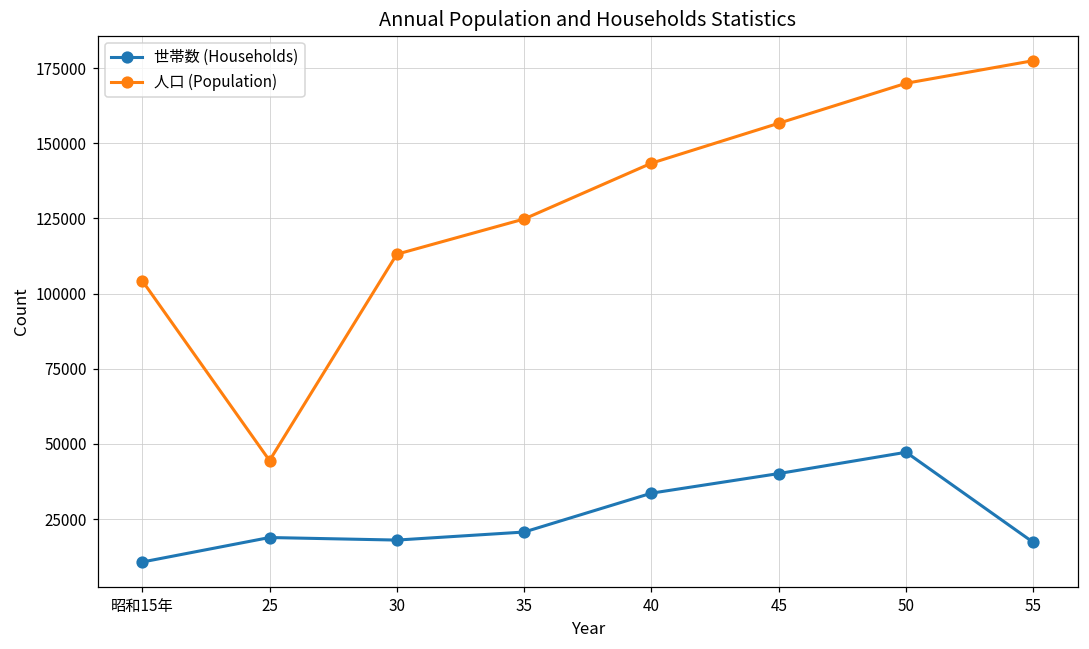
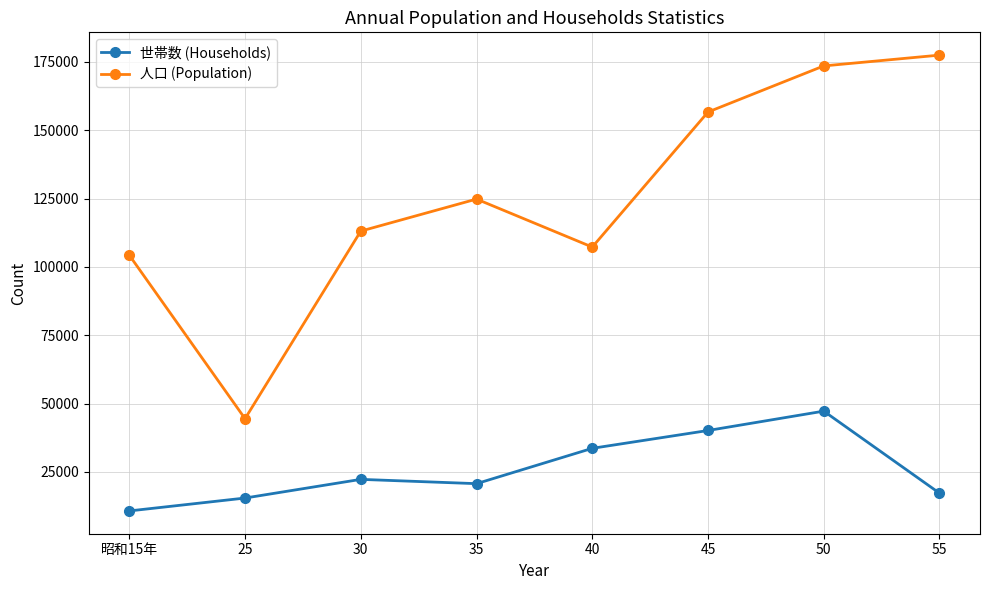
世帯数 (Households), 25: 19000 -> 15000
世帯数 (Households), 30: 18000 -> 22000
人口 (Population), 40: 143000 -> 107000
人口 (Population), 50: 170000 -> 174000
